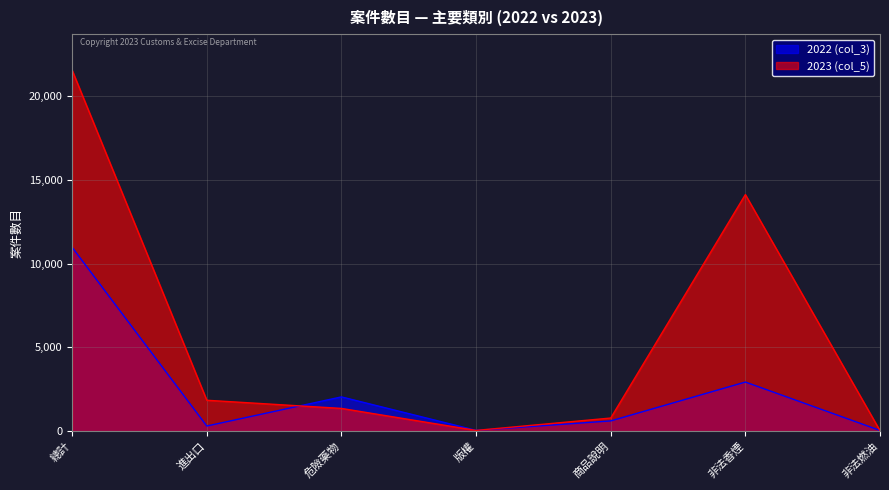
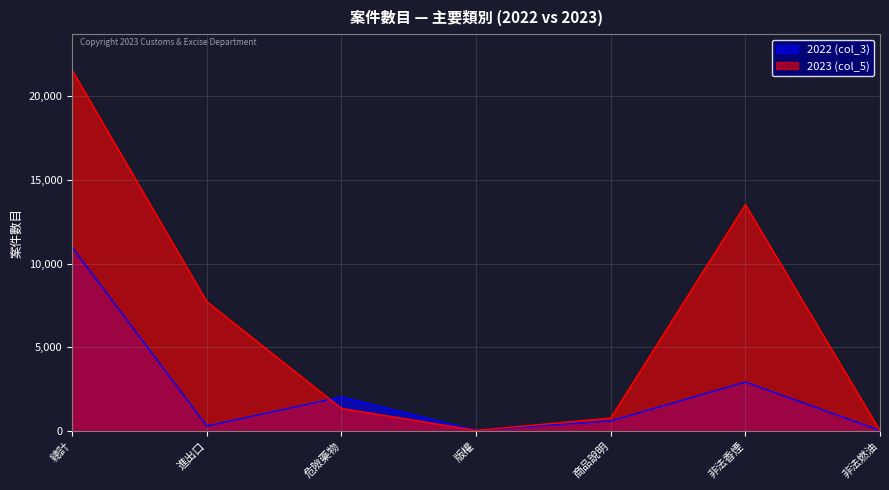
2023 (col_5), 進出口: 1,800 -> 7,700
2023 (col_5), 非法香煙: 14,100 -> 13,500
